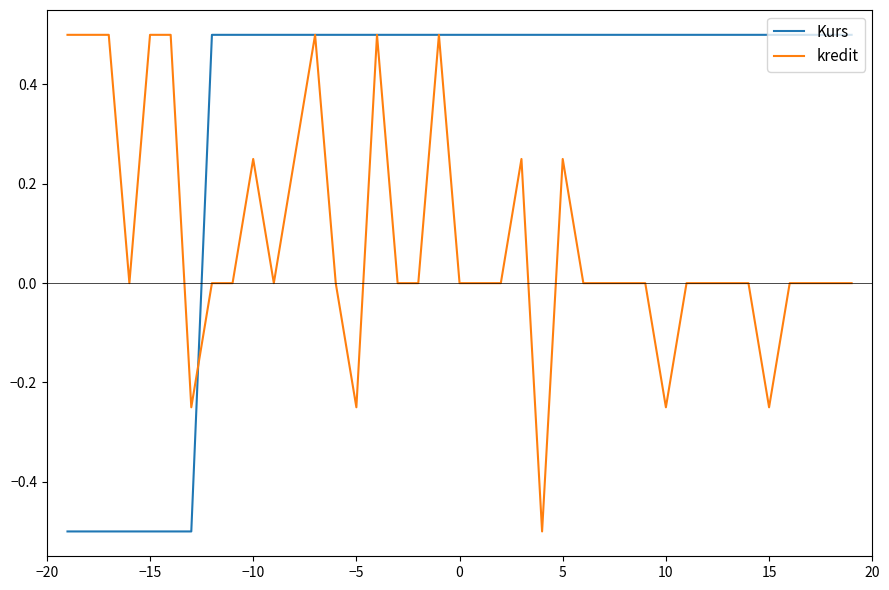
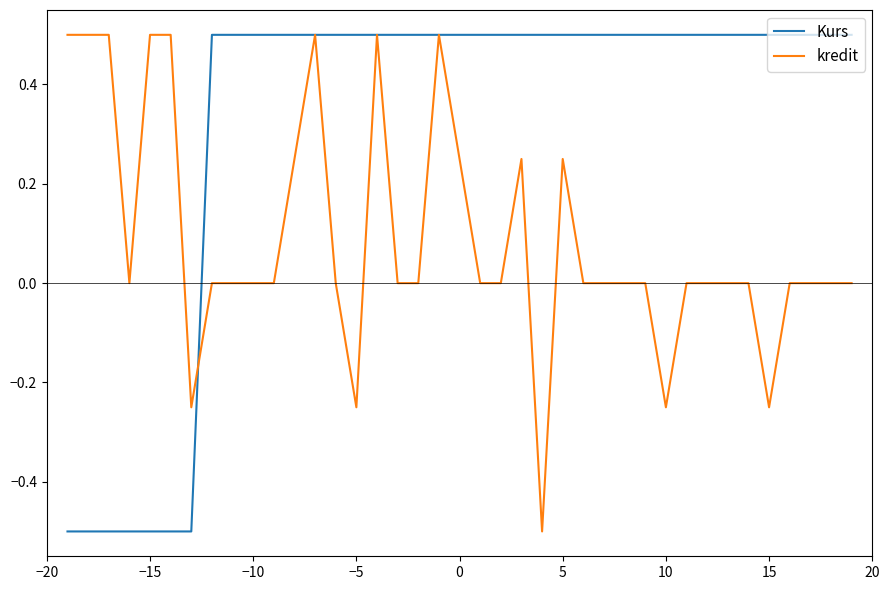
kredit, −10: 0.25 -> 0.00
kredit, 0: 0.00 -> 0.25
